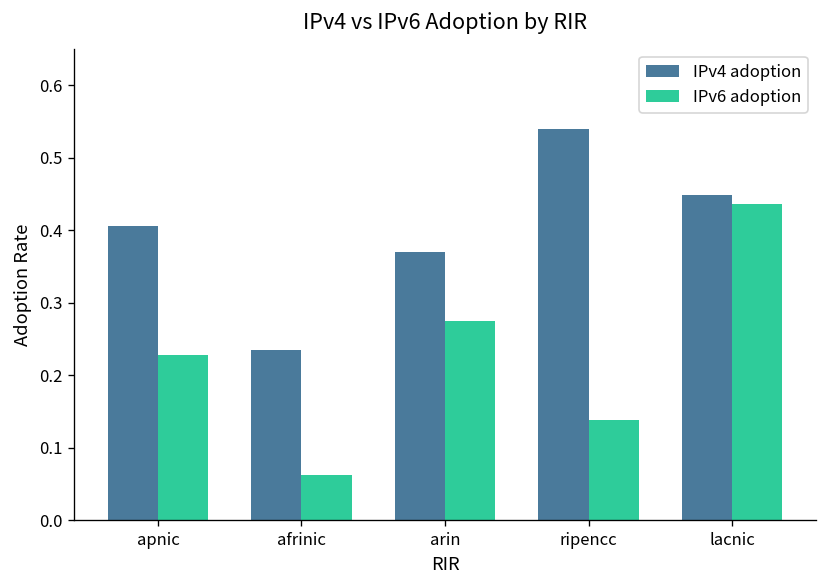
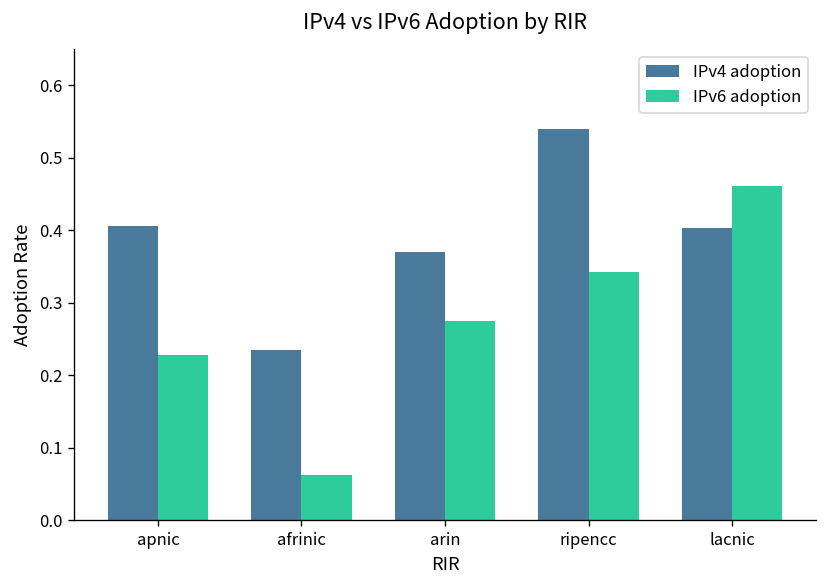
IPv6 adoption, ripencc: 0.14 -> 0.34
IPv4 adoption, lacnic: 0.45 -> 0.40
IPv6 adoption, lacnic: 0.44 -> 0.46
